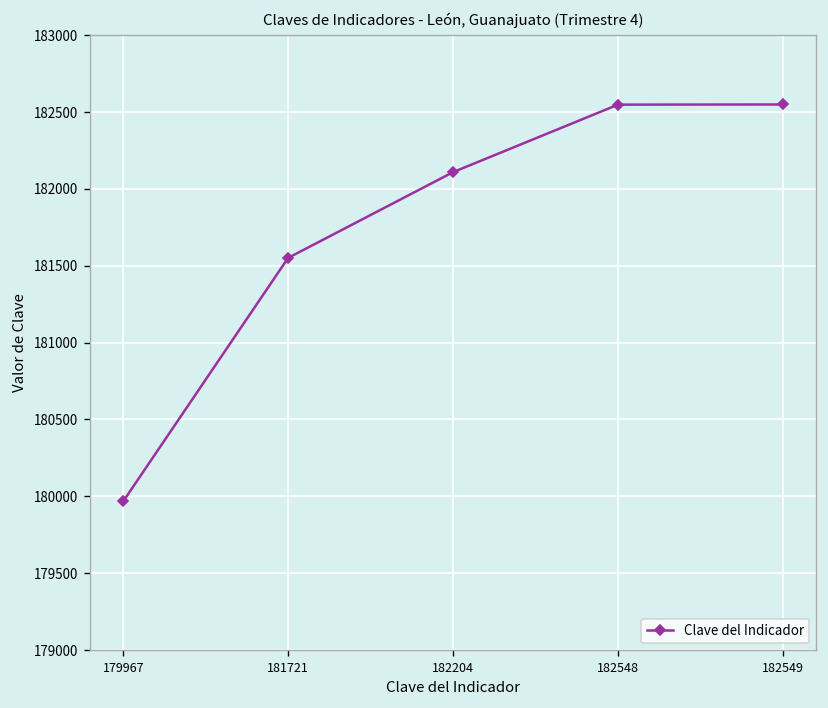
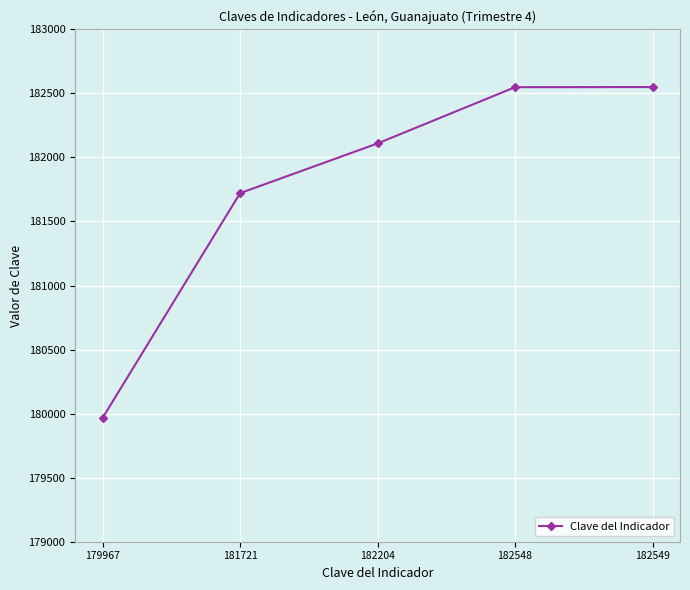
181721: 181550 -> 181720
